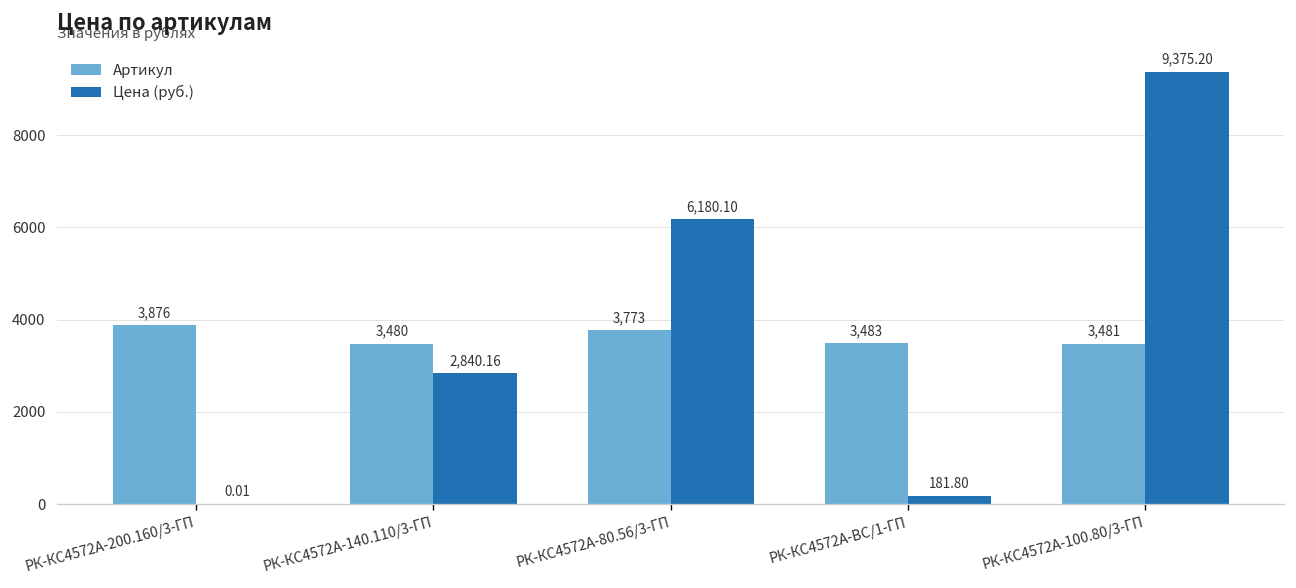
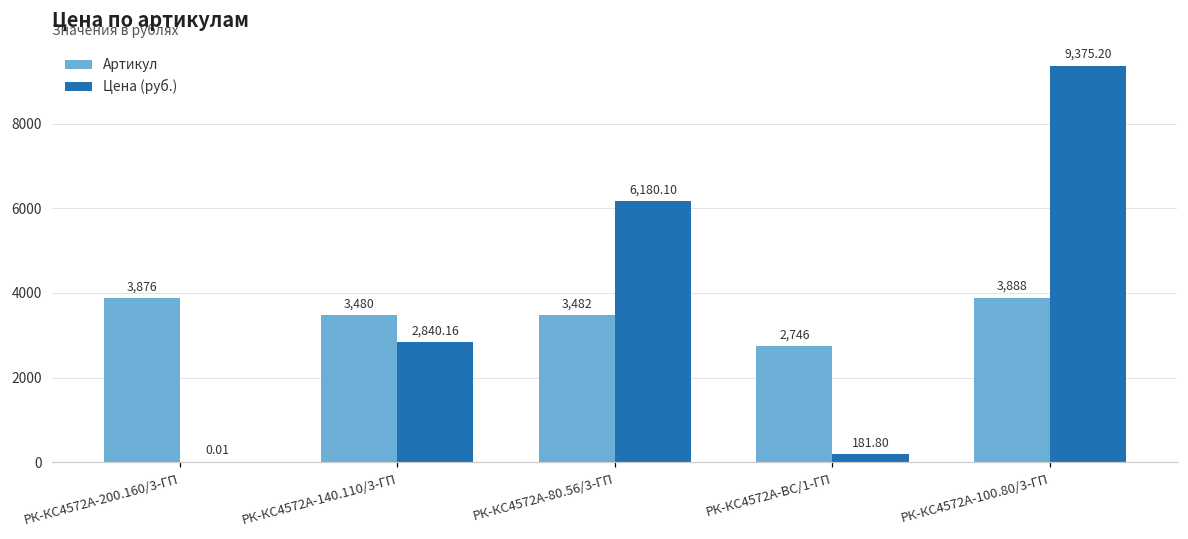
Артикул, РК-КС4572А-80.56/3-ГП: 3,773 -> 3,482
Артикул, РК-КС4572А-ВС/1-ГП: 3,483 -> 2,746
Артикул, РК-КС4572А-100.80/3-ГП: 3,481 -> 3,888
